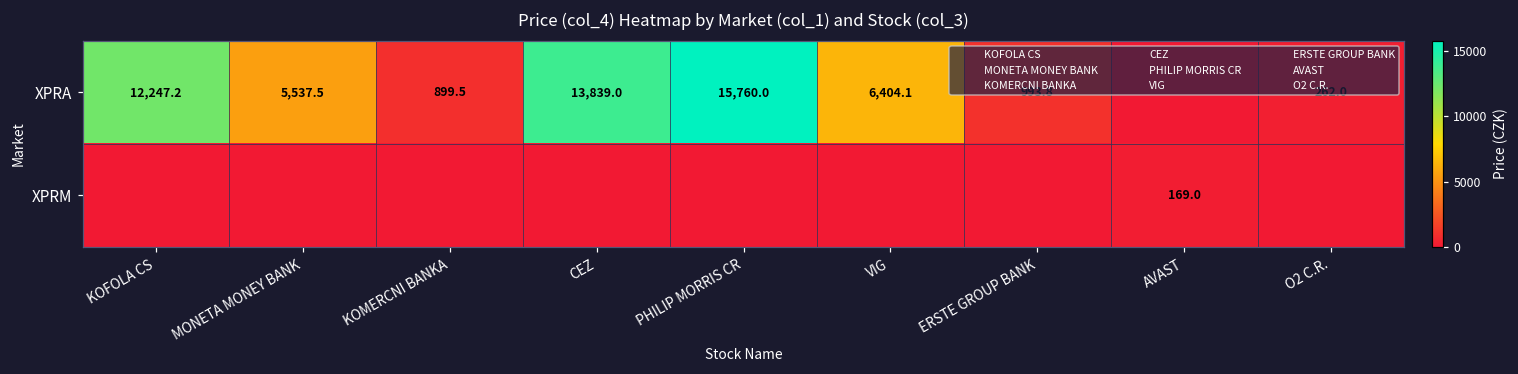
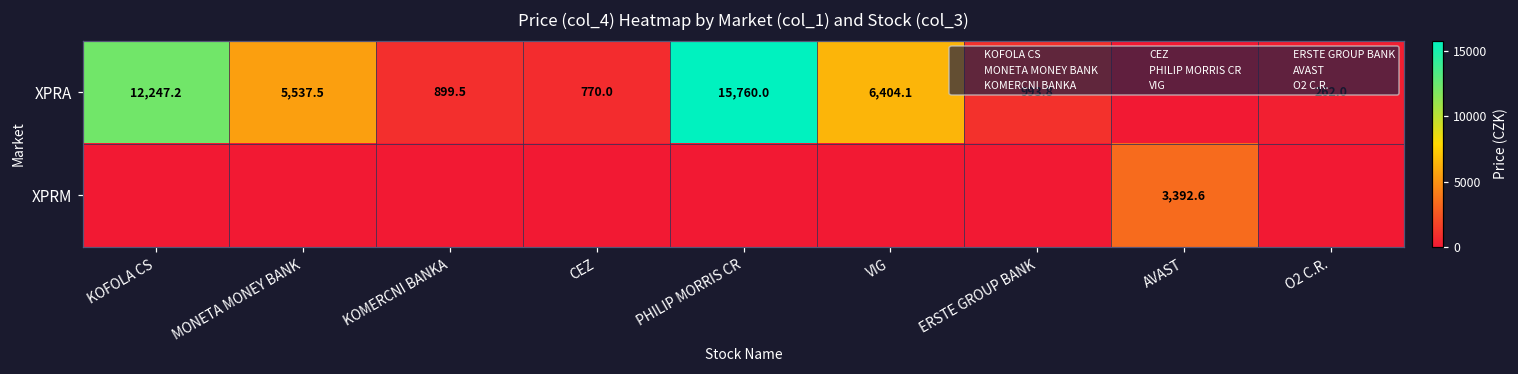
XPRA, CEZ: 13,839.0 -> 770.0
XPRM, AVAST: 169.0 -> 3,392.6
